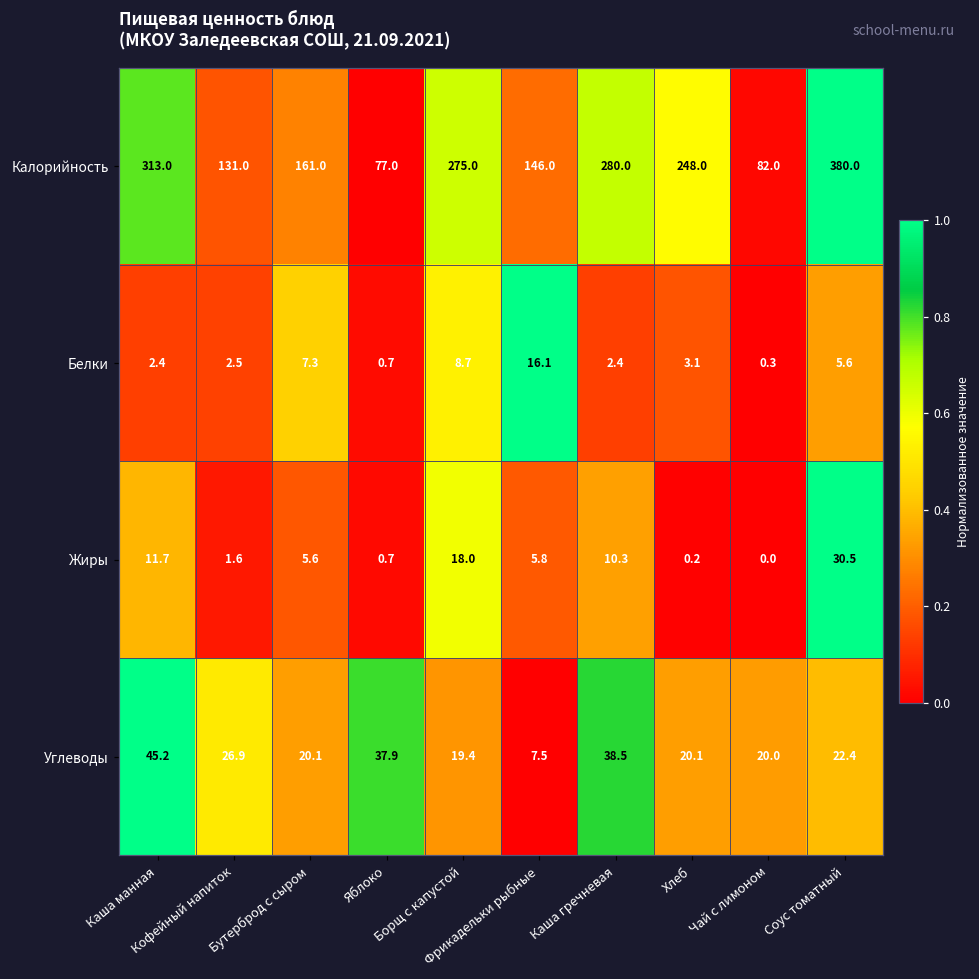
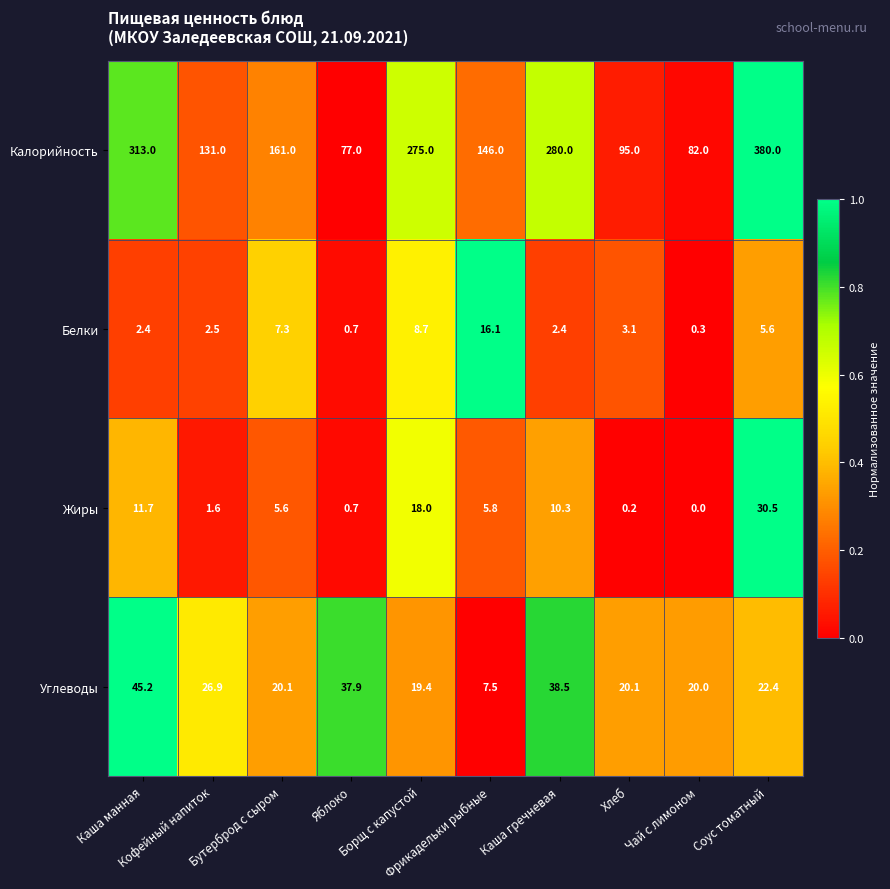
Калорийность, Хлеб: 248.0 -> 95.0
